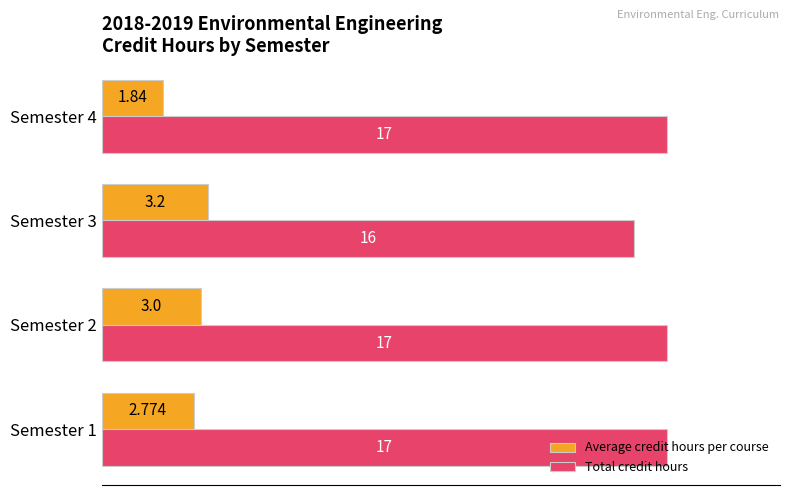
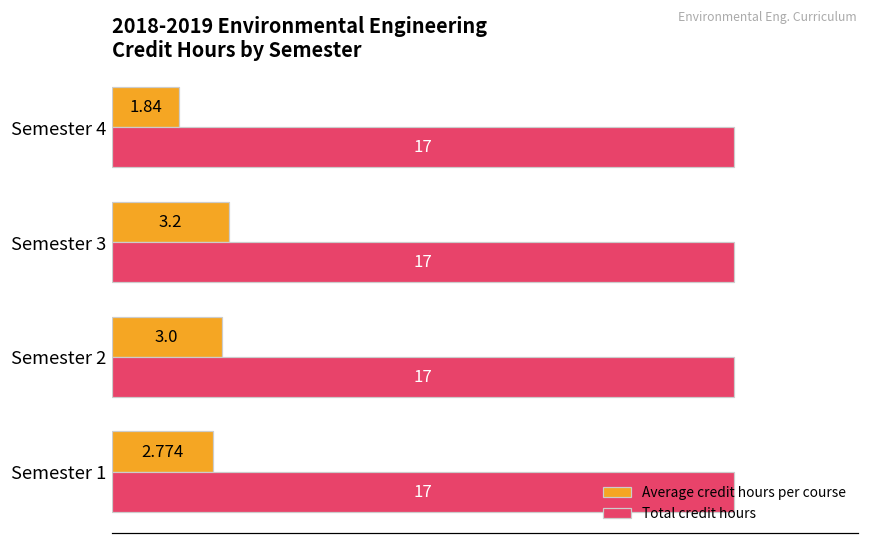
Total credit hours, Semester 3: 16 -> 17
